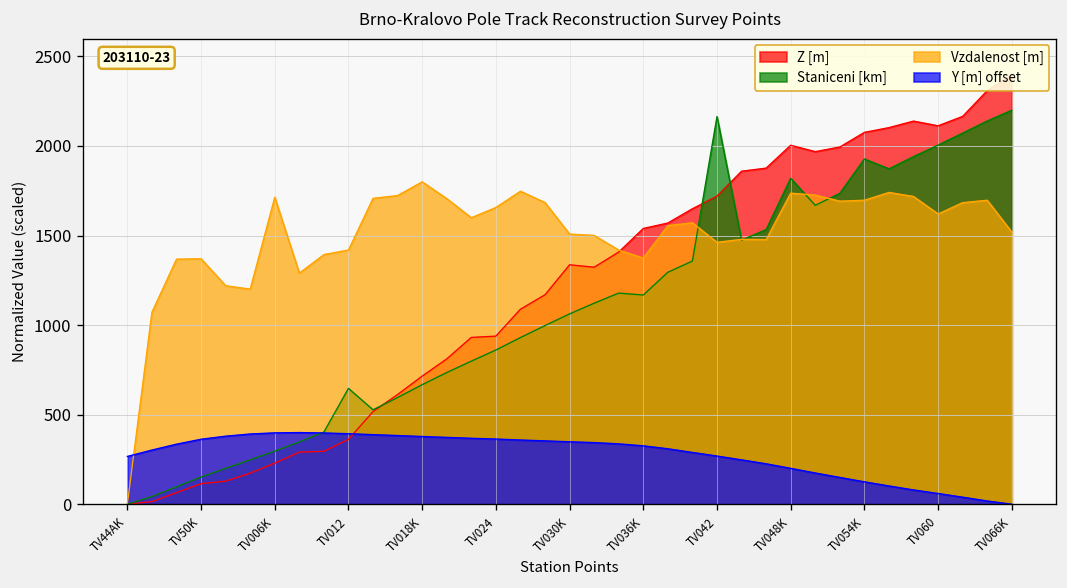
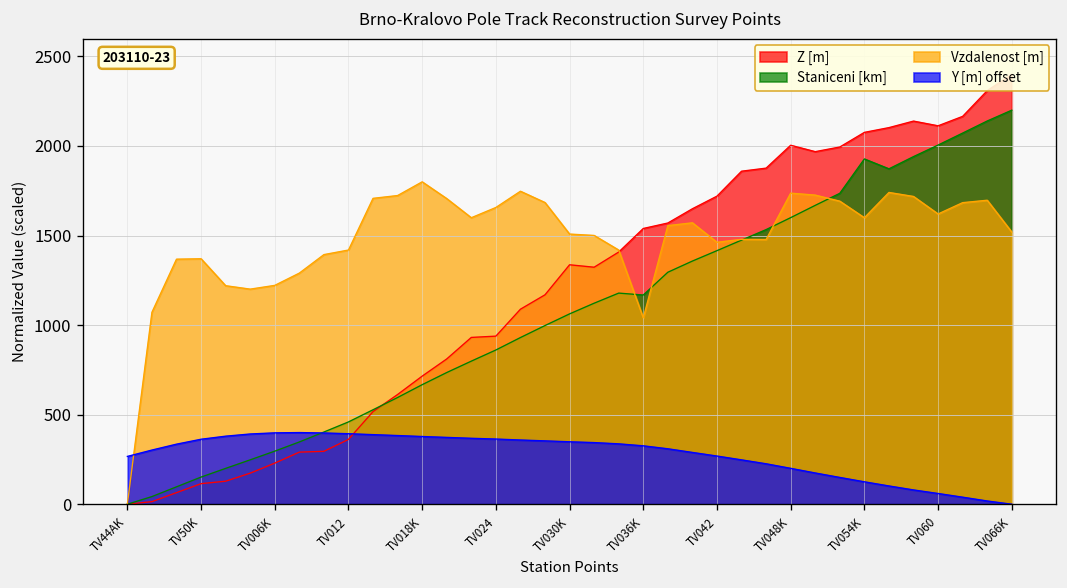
Vzdalenost [m], TV006K: 1710 -> 1220
Staniceni [km], TV012: 650 -> 460
Vzdalenost [m], TV036K: 1370 -> 1040
Staniceni [km], TV042: 2160 -> 1420
Staniceni [km], TV048K: 1820 -> 1600
Vzdalenost [m], TV054K: 1700 -> 1600
